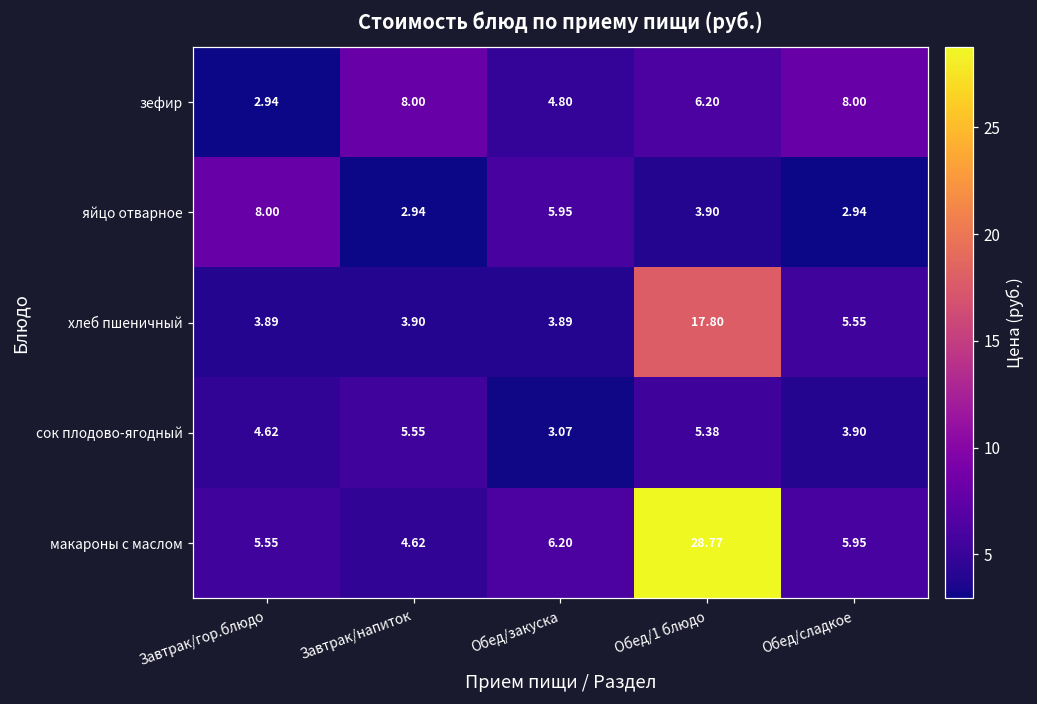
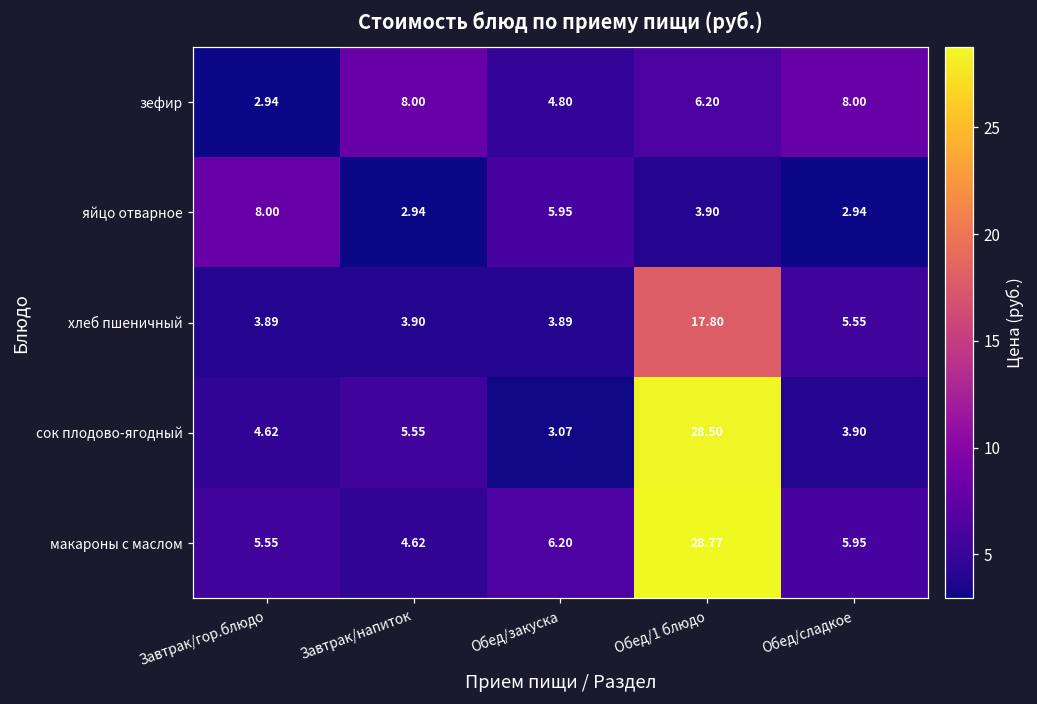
сок плодово-ягодный, Обед/1 блюдо: 5.38 -> 28.50
